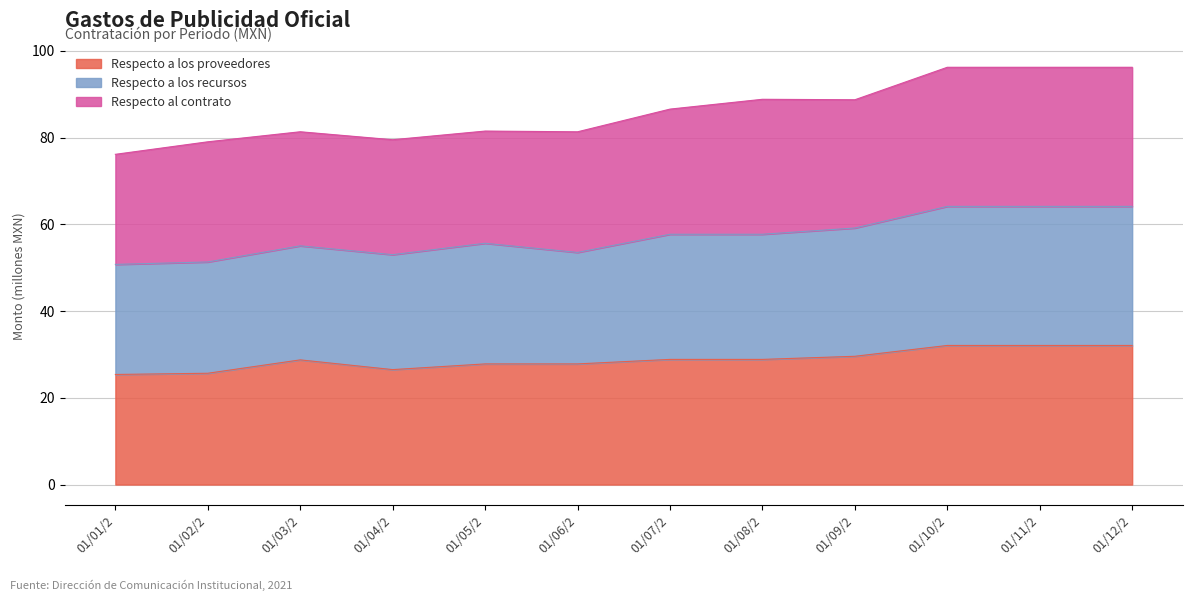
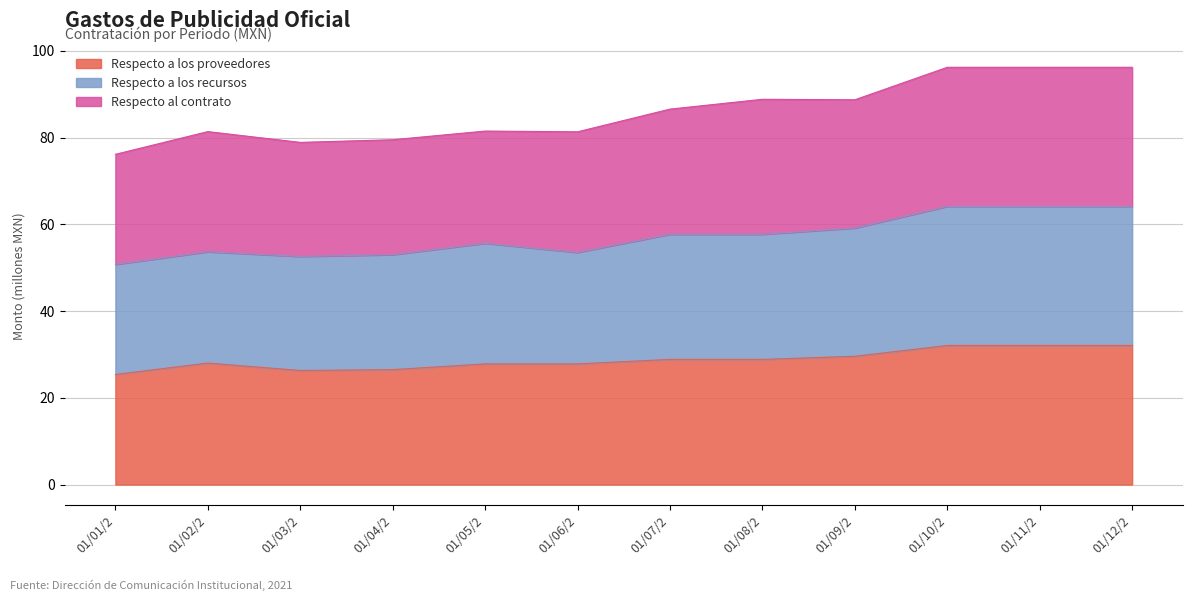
Respecto a los proveedores, 01/02/2: 26 -> 28
Respecto a los proveedores, 01/03/2: 29 -> 26
